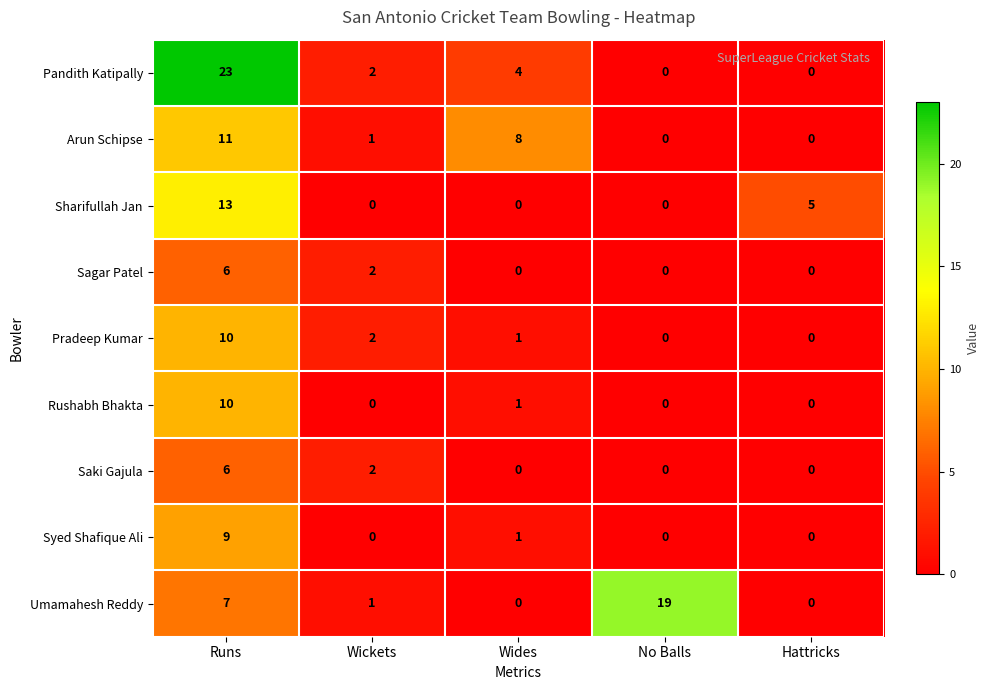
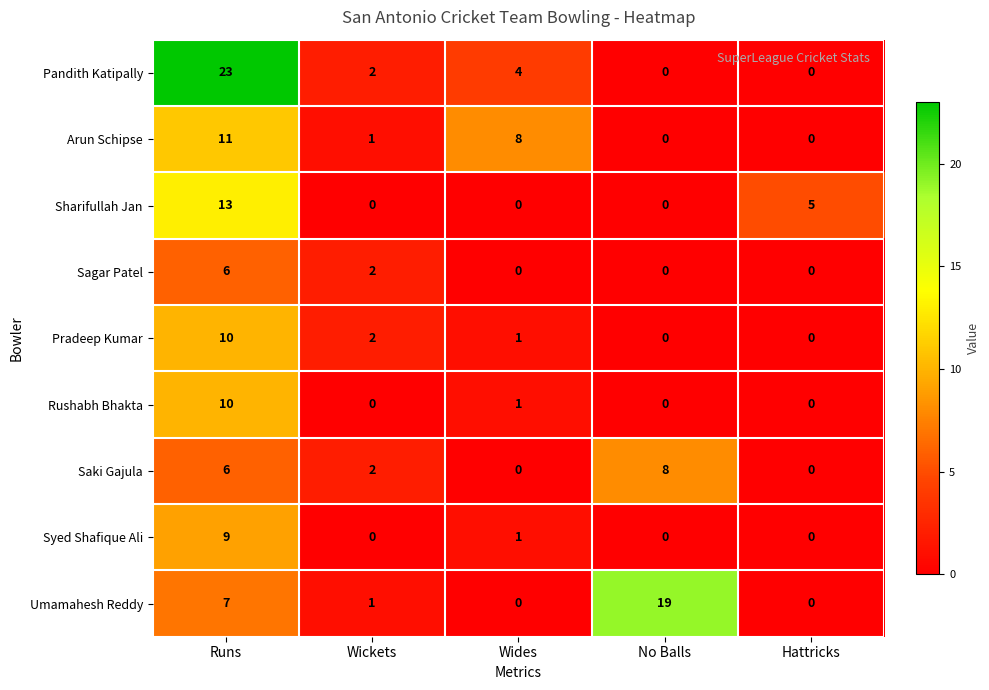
Saki Gajula, No Balls: 0 -> 8
